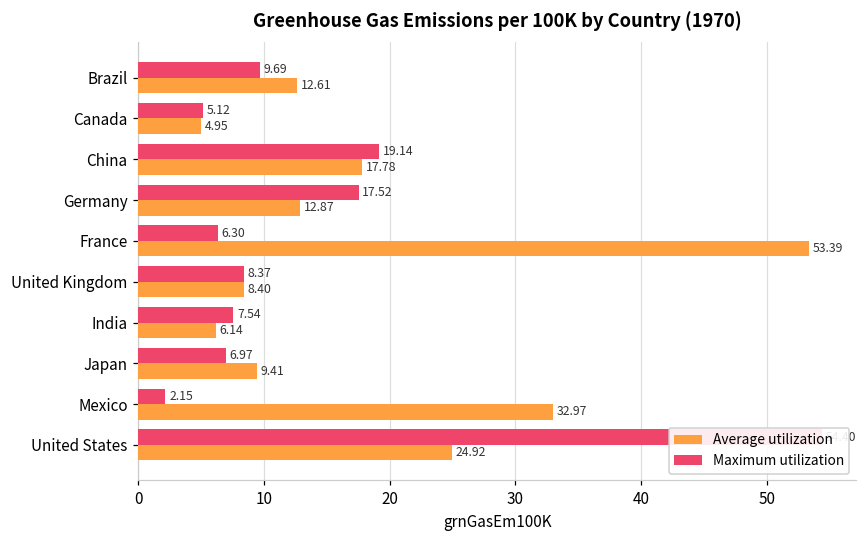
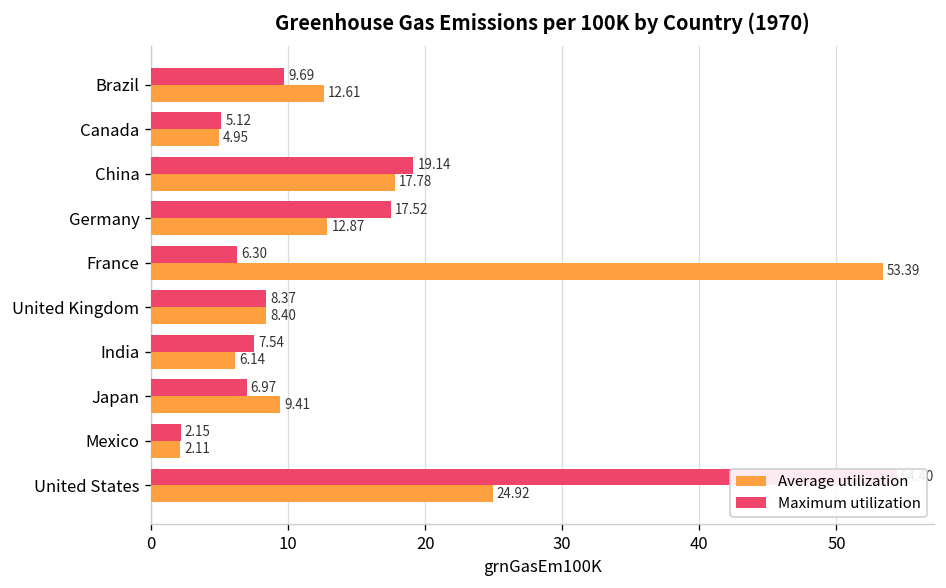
Average utilization, Mexico: 32.97 -> 2.11
